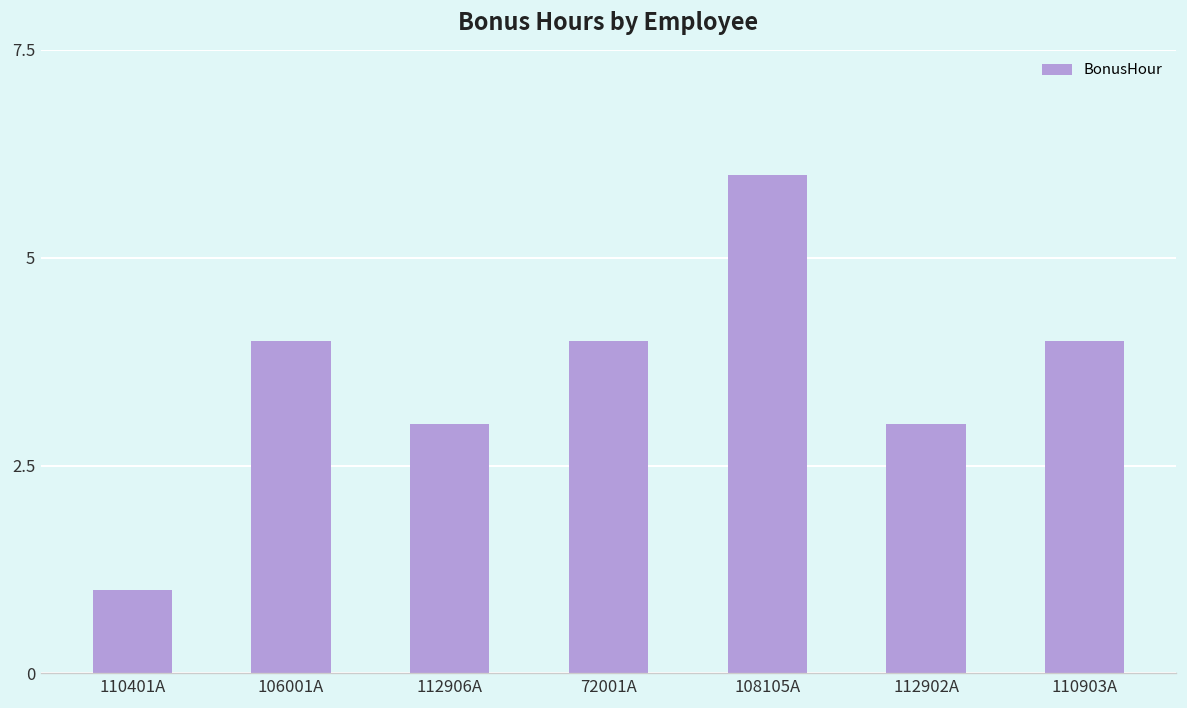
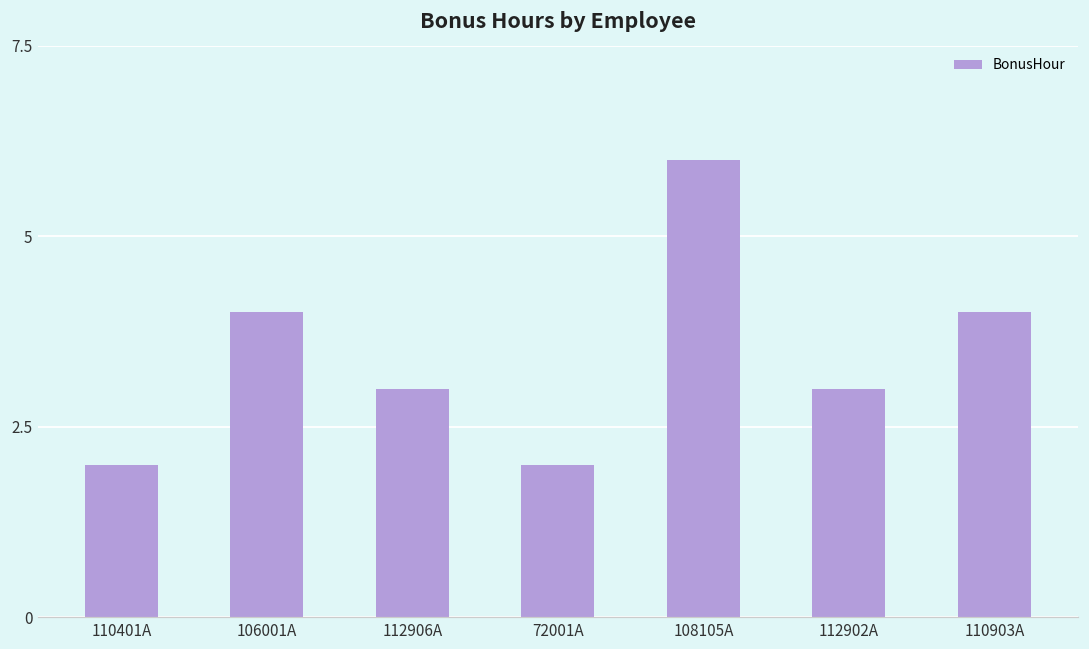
110401A: 1 -> 2
72001A: 4 -> 2
